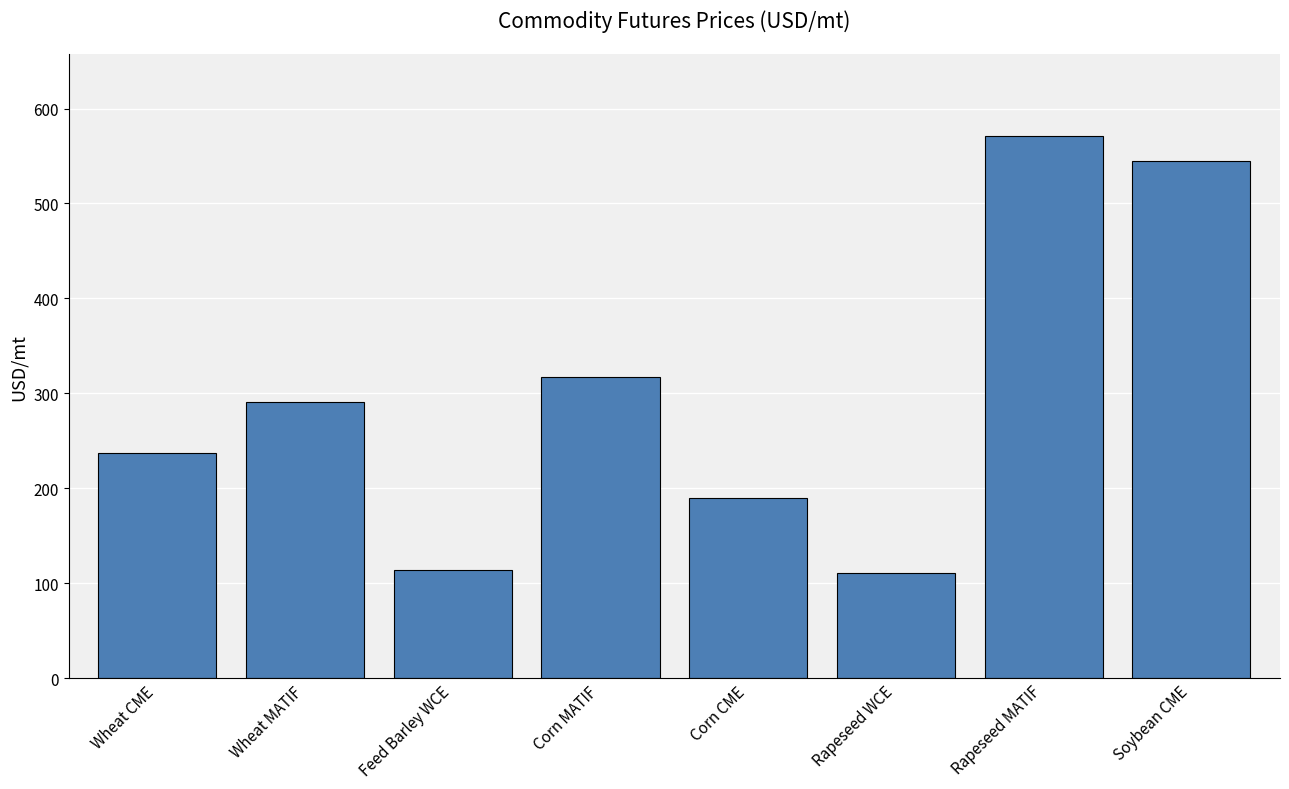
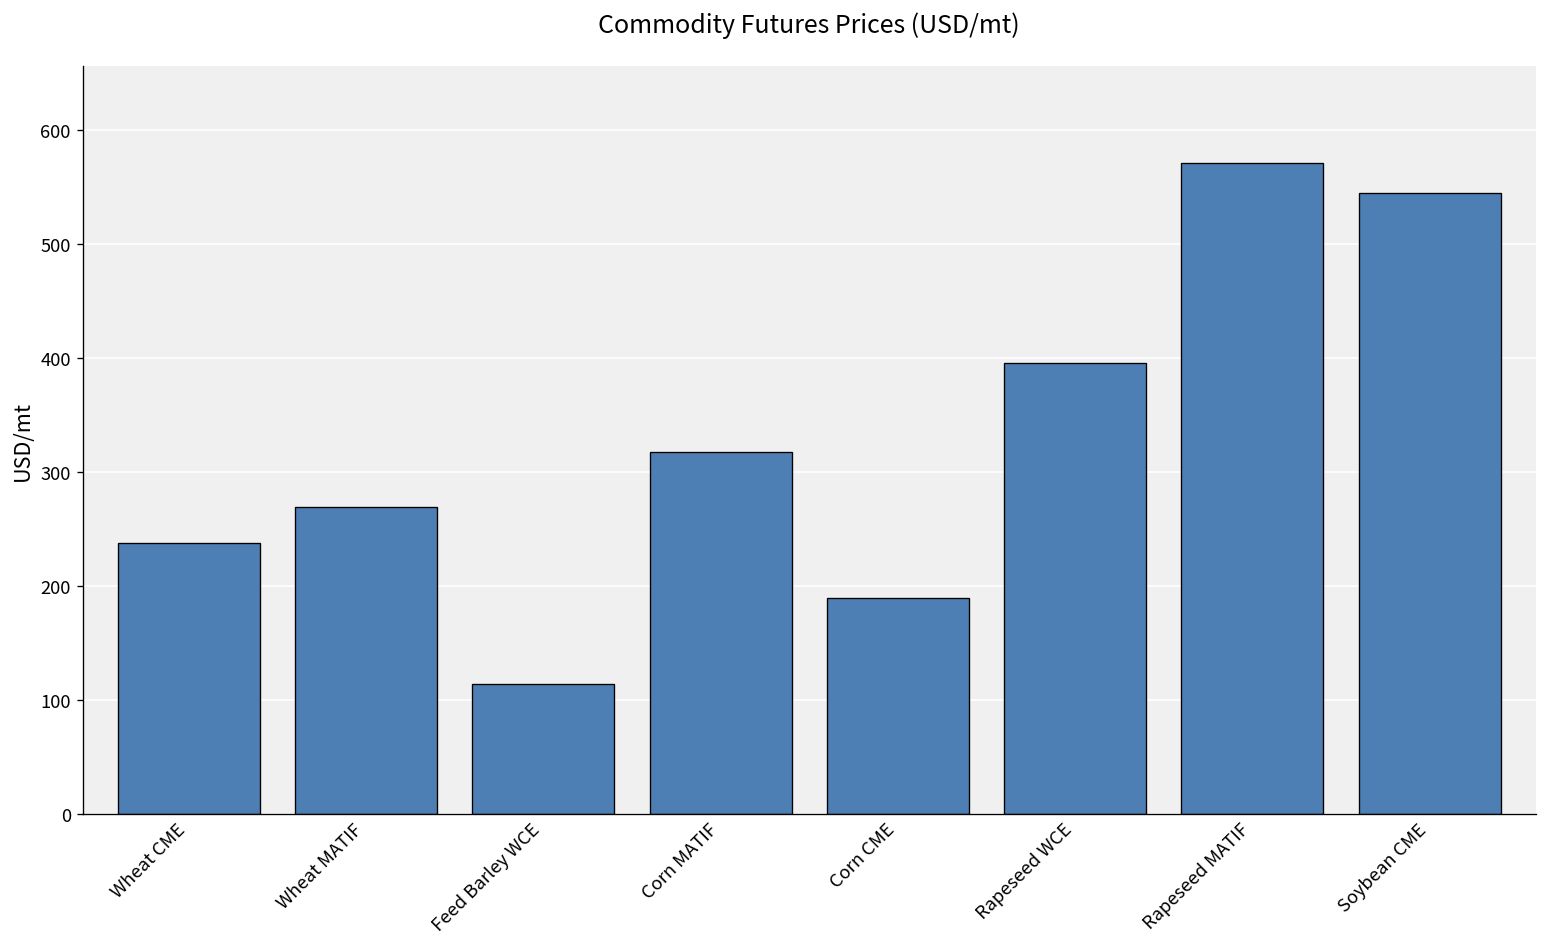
Wheat MATIF: 290 -> 270
Rapeseed WCE: 110 -> 400
